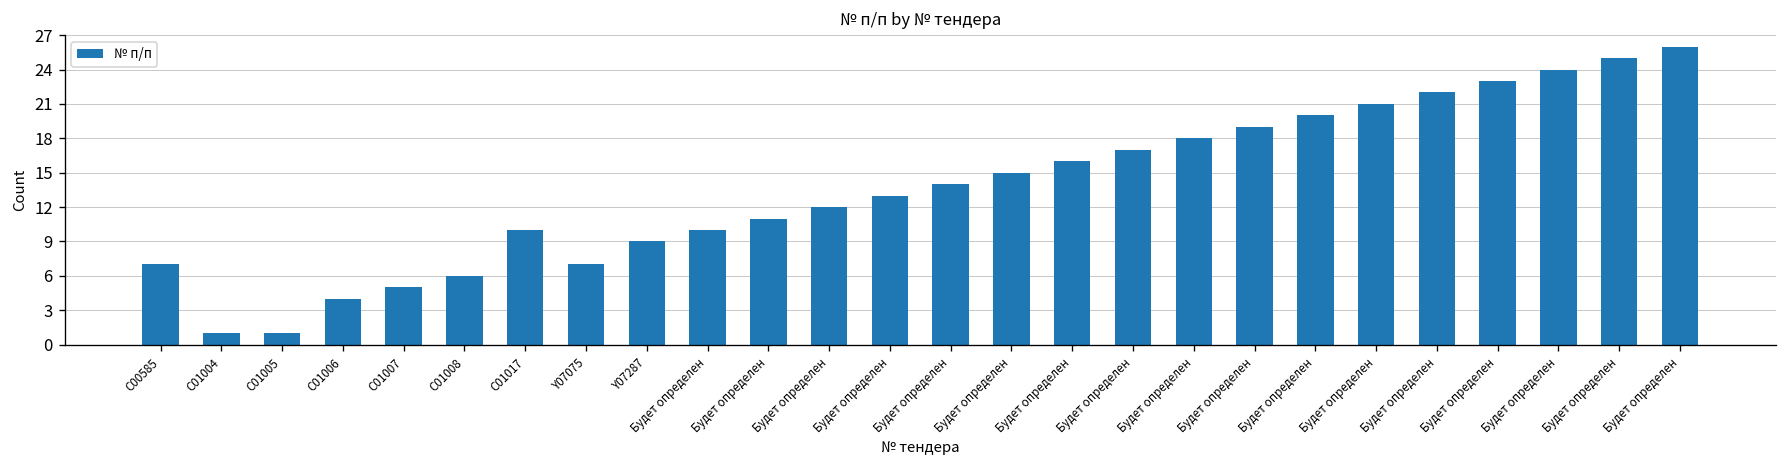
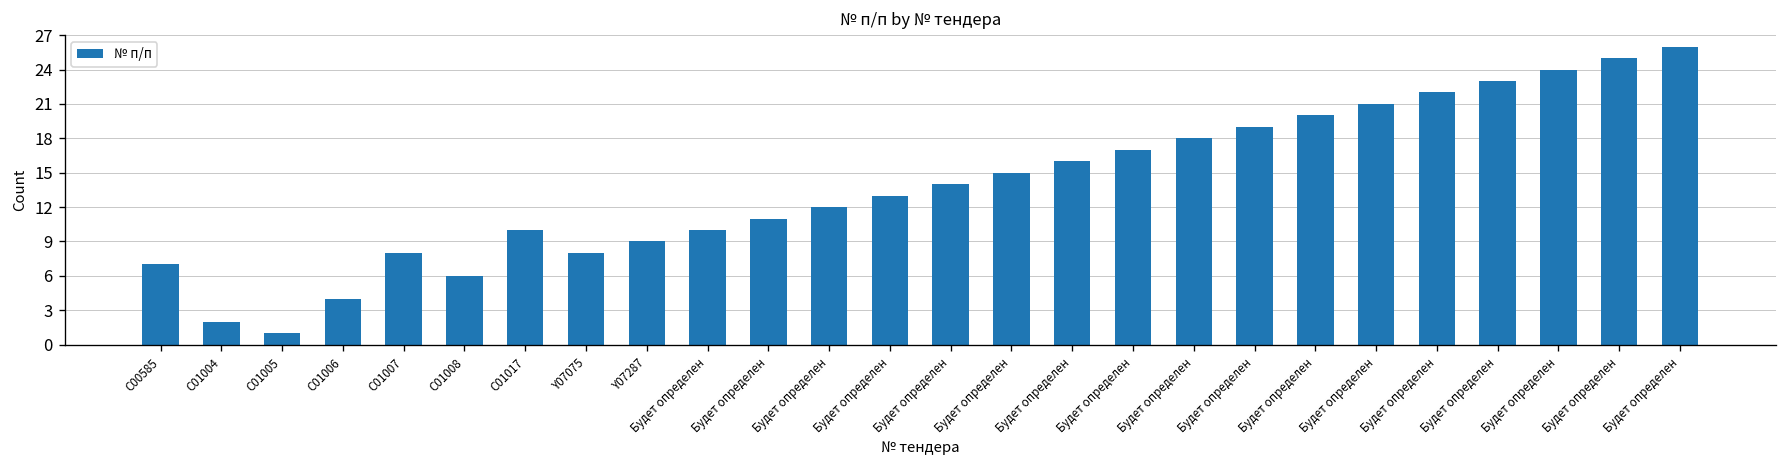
C01004: 1 -> 2
C01007: 5 -> 8
Y07075: 7 -> 8
